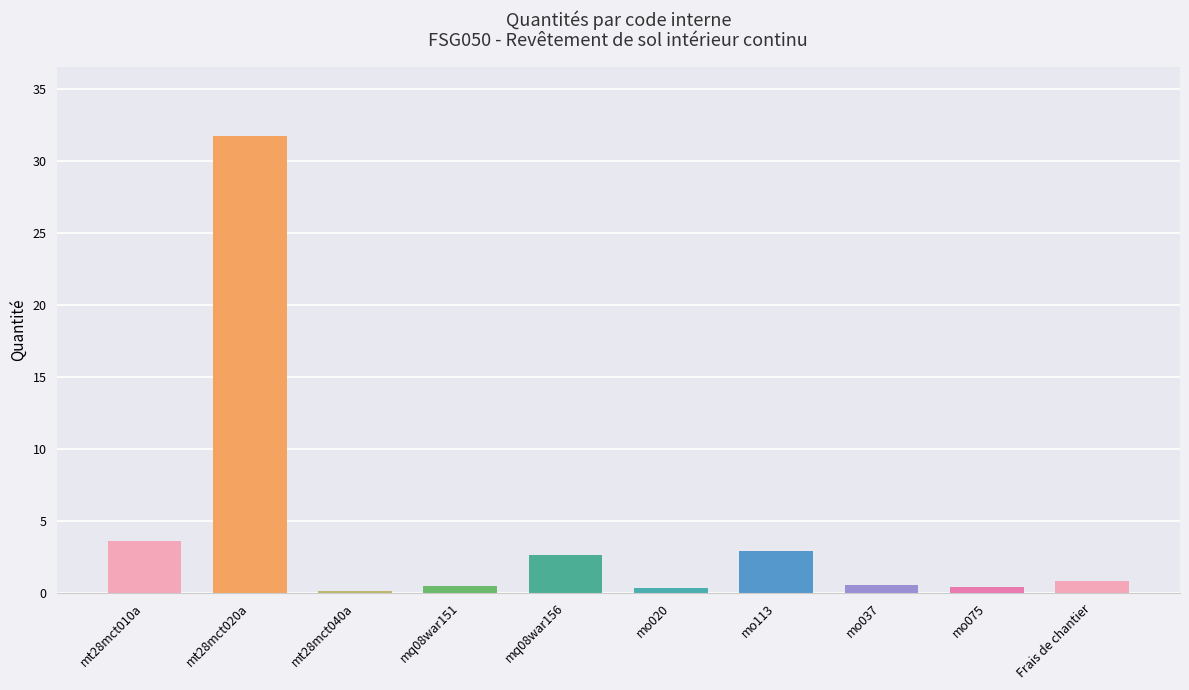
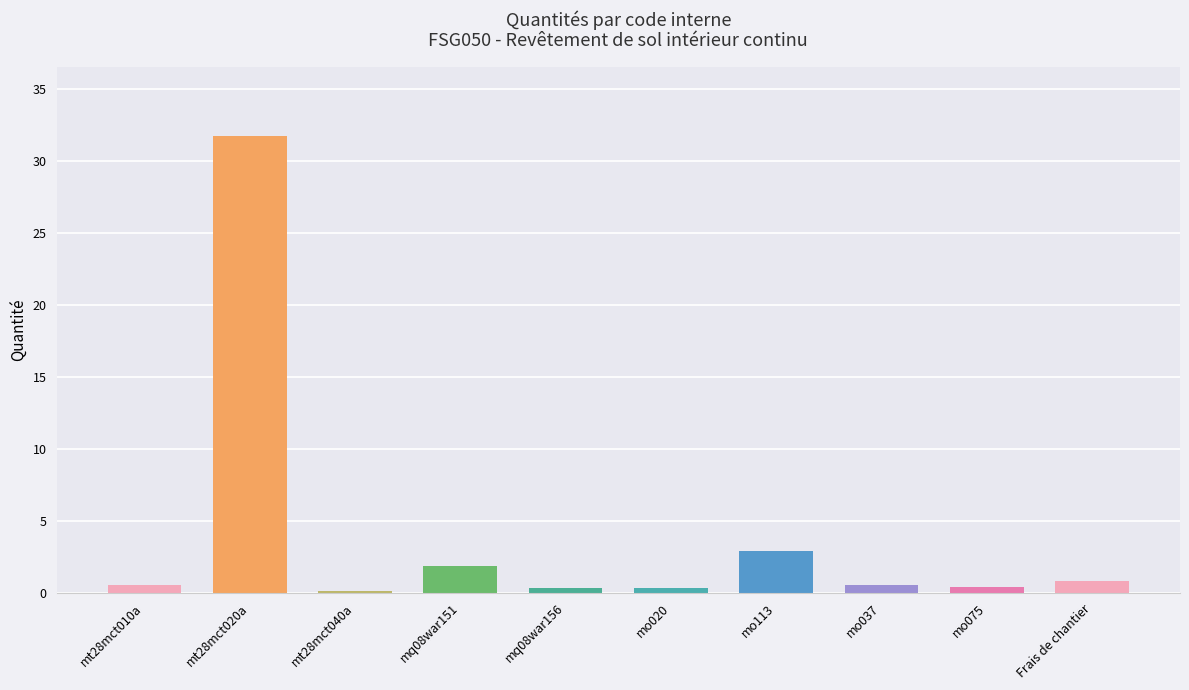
mt28mct010a: 3.6 -> 0.5
mq08war151: 0.5 -> 1.8
mq08war156: 2.6 -> 0.3
